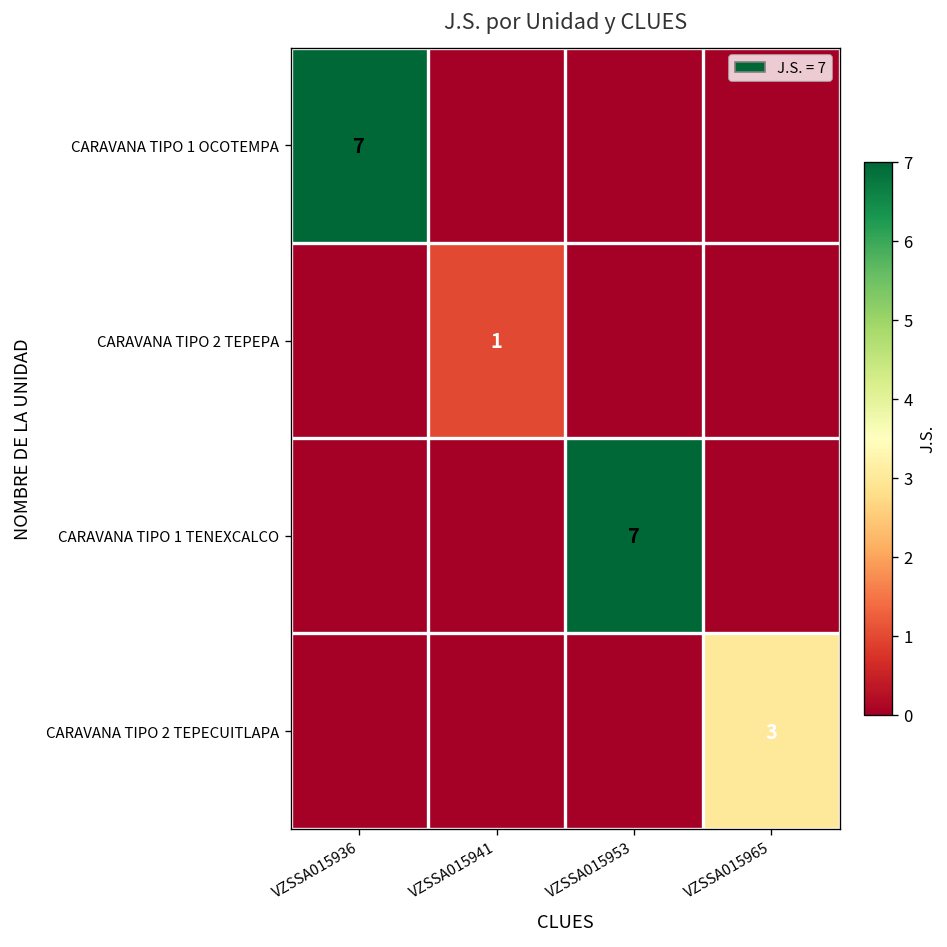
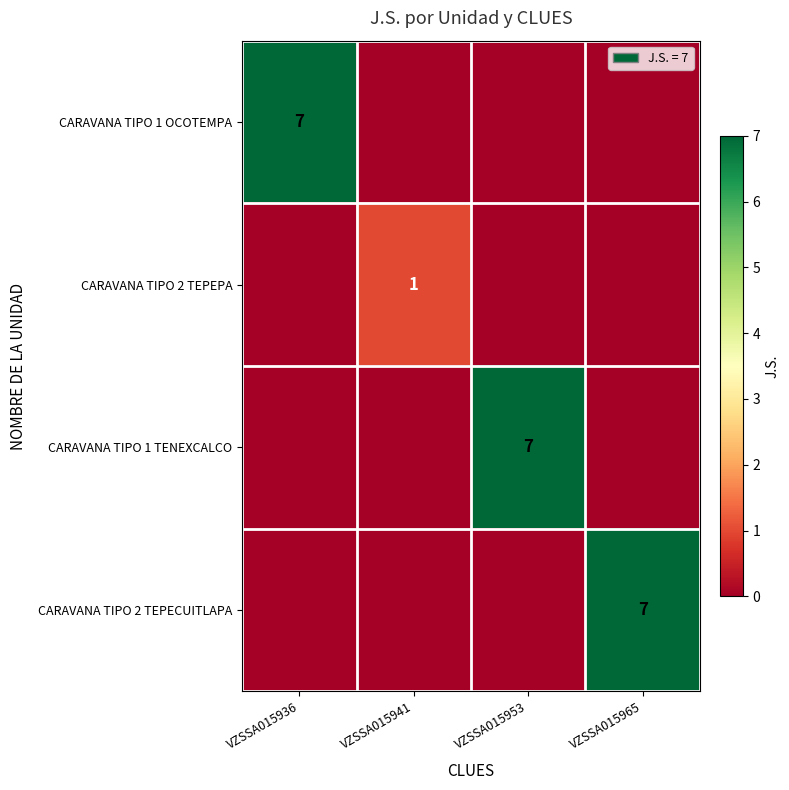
CARAVANA TIPO 2 TEPECUITLAPA, VZSSA015965: 3 -> 7
